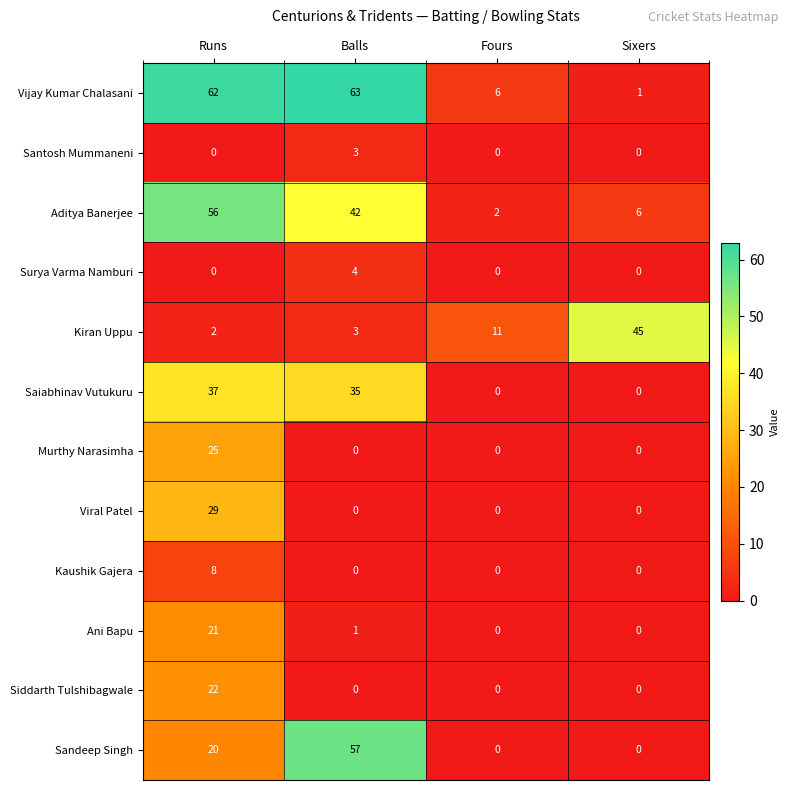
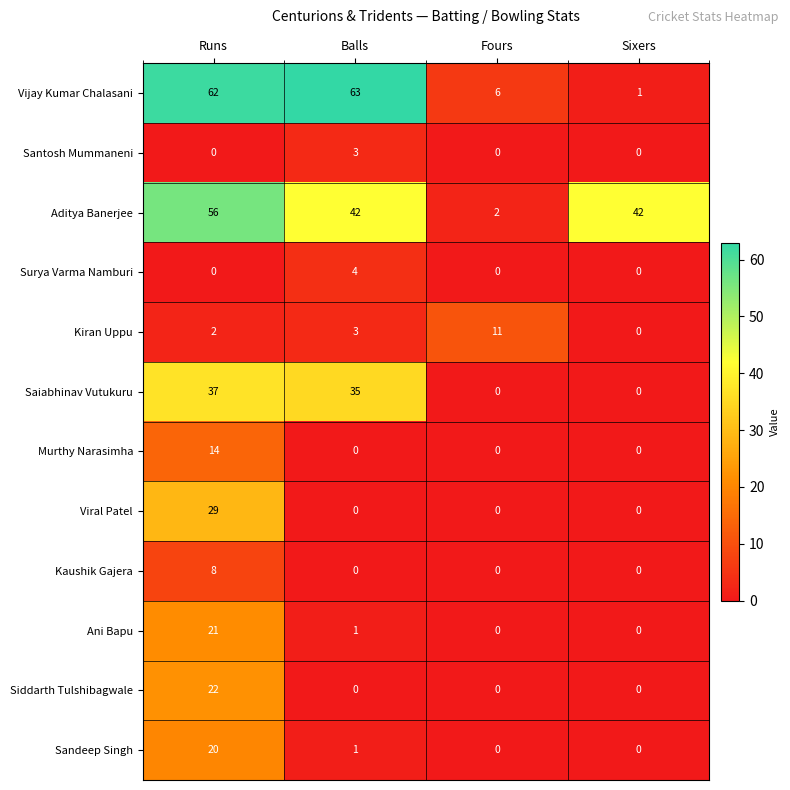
Aditya Banerjee, Sixers: 6 -> 42
Kiran Uppu, Sixers: 45 -> 0
Murthy Narasimha, Runs: 25 -> 14
Sandeep Singh, Balls: 57 -> 1
